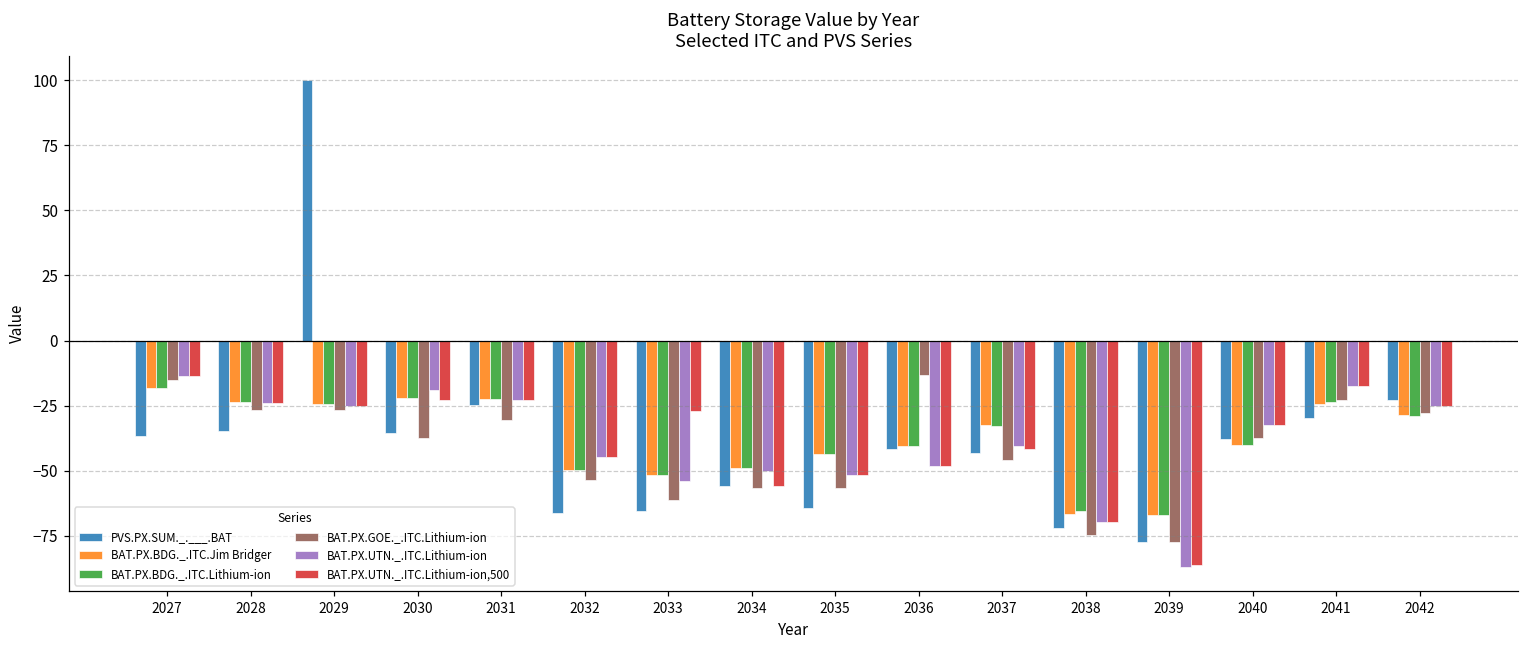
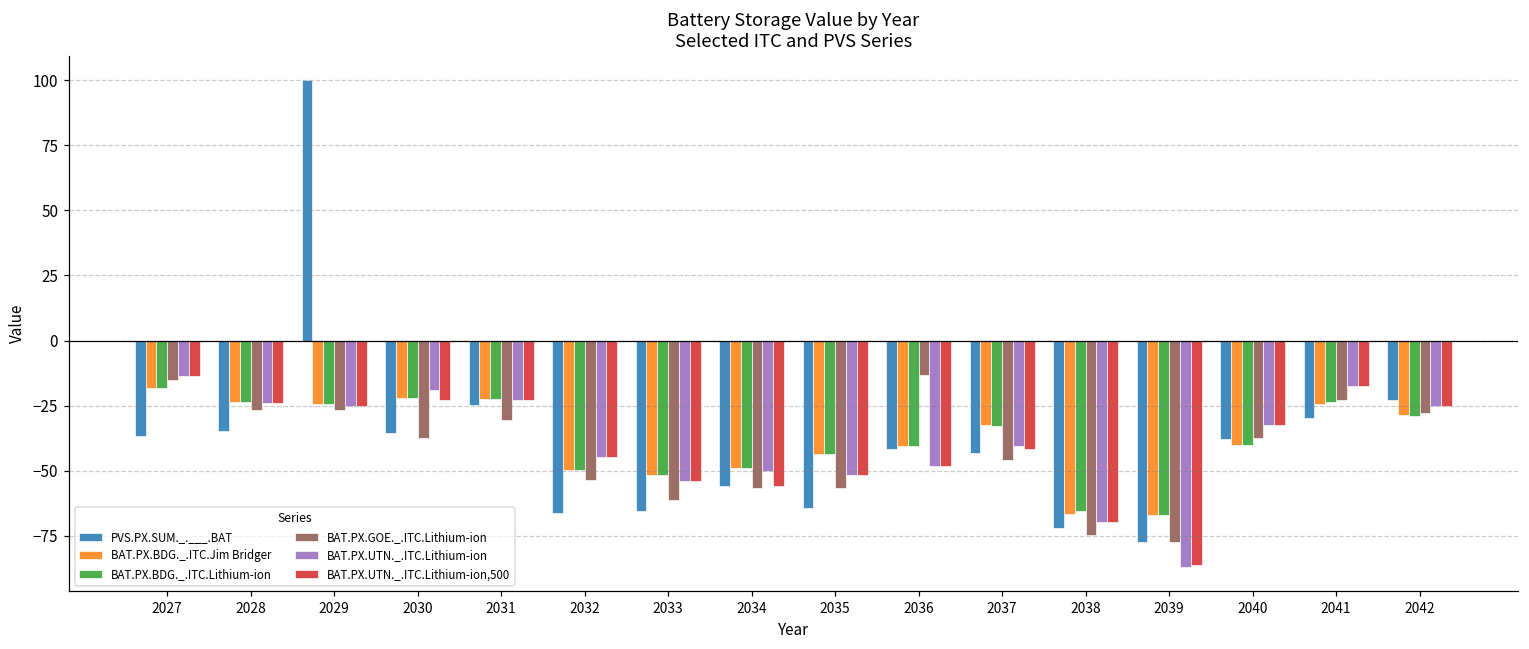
BAT.PX.UTN._.ITC.Lithium-ion,500, 2033: -27 -> -54
